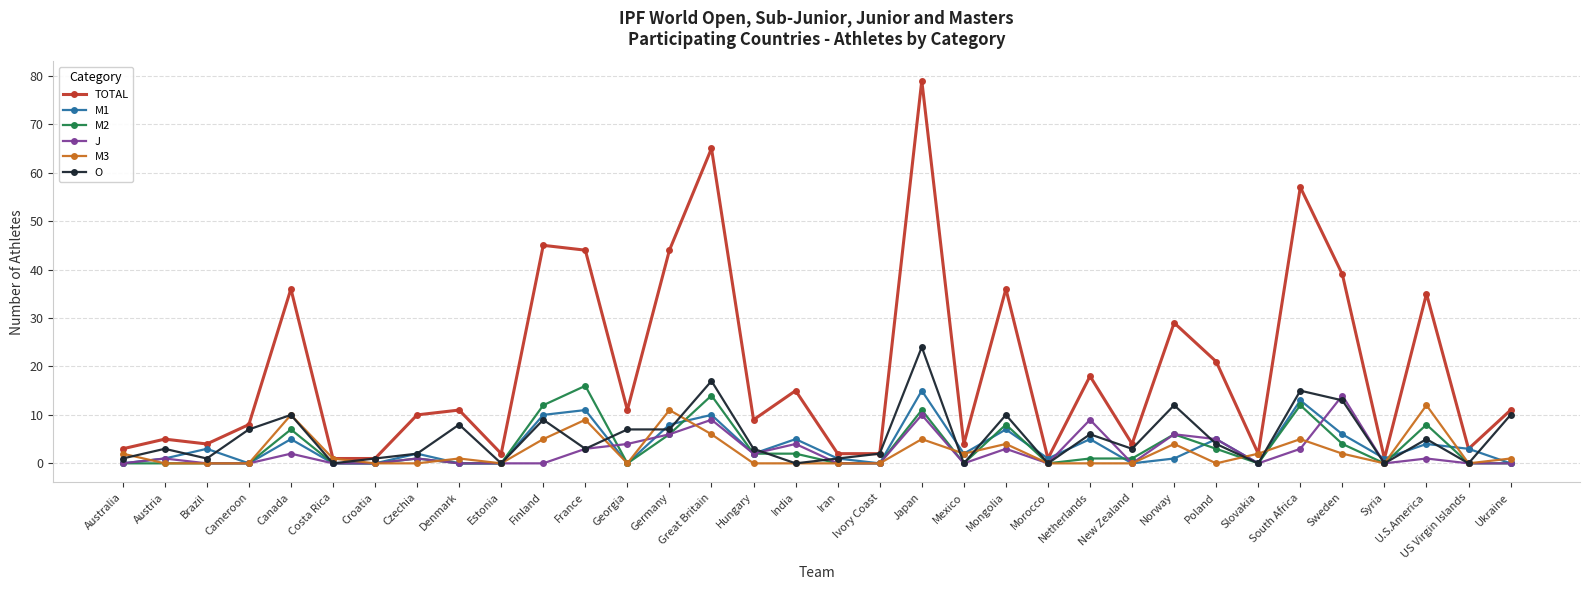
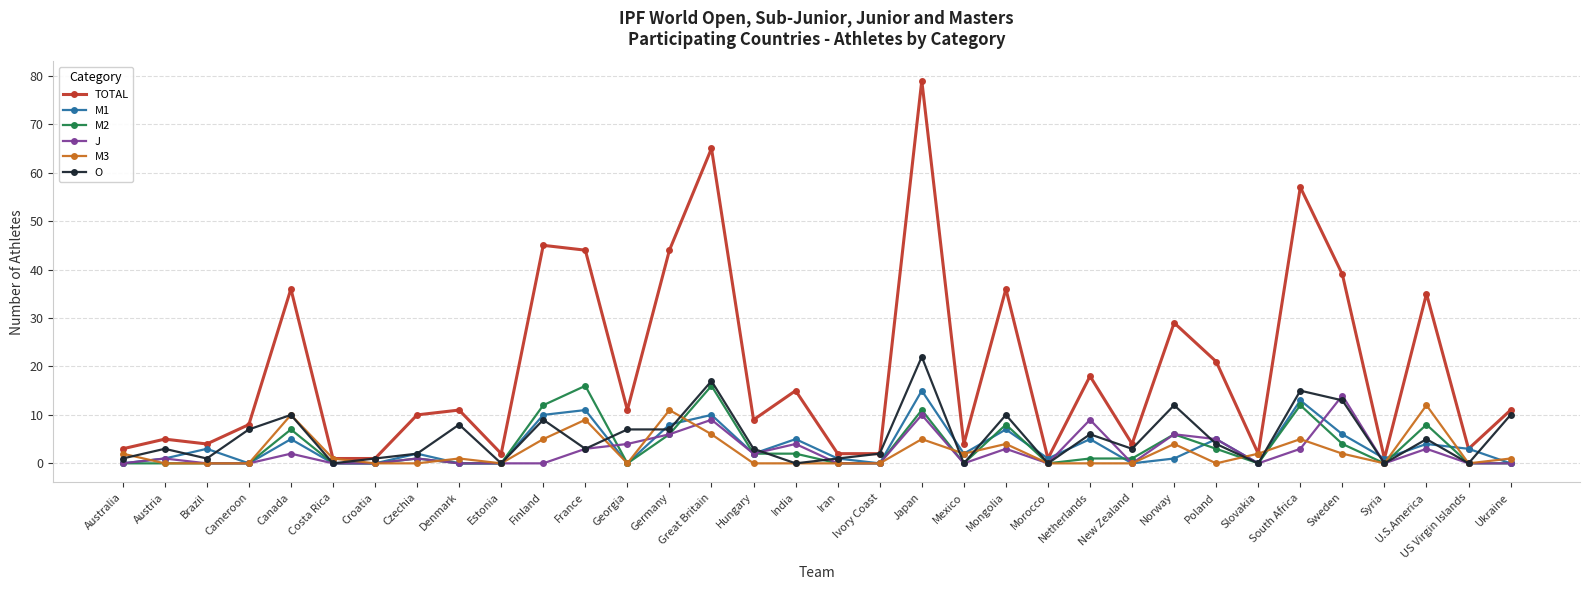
M2, Great Britain: 14 -> 16
O, Japan: 24 -> 22
J, U.S.America: 1 -> 3
